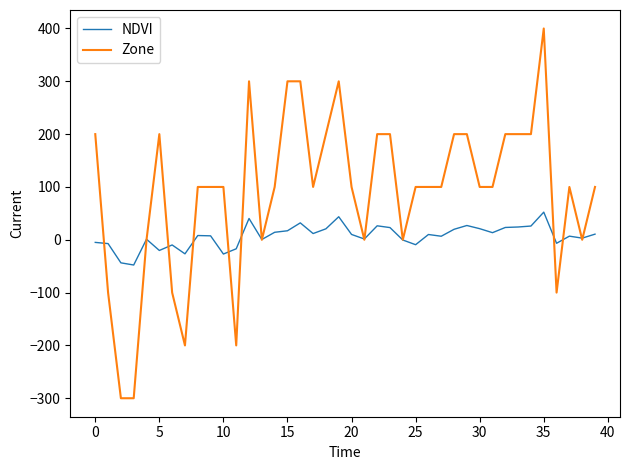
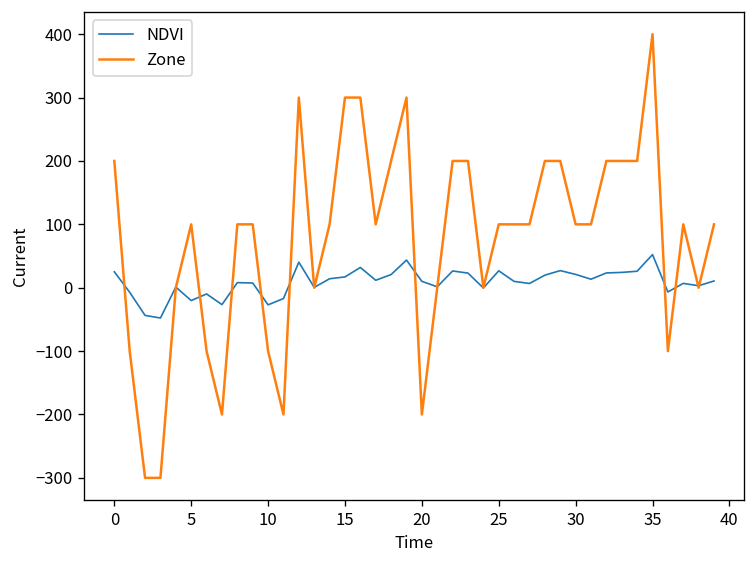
NDVI, 0: 0 -> 30
Zone, 5: 200 -> 100
Zone, 10: 100 -> -100
Zone, 20: 100 -> -200
NDVI, 25: -10 -> 30
